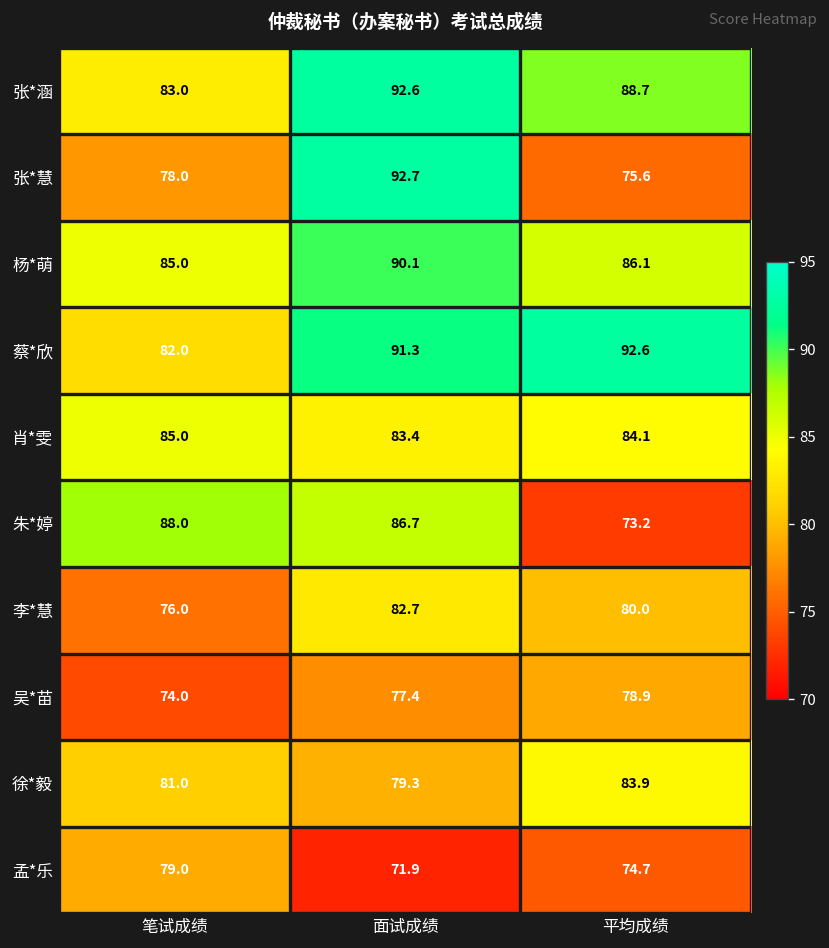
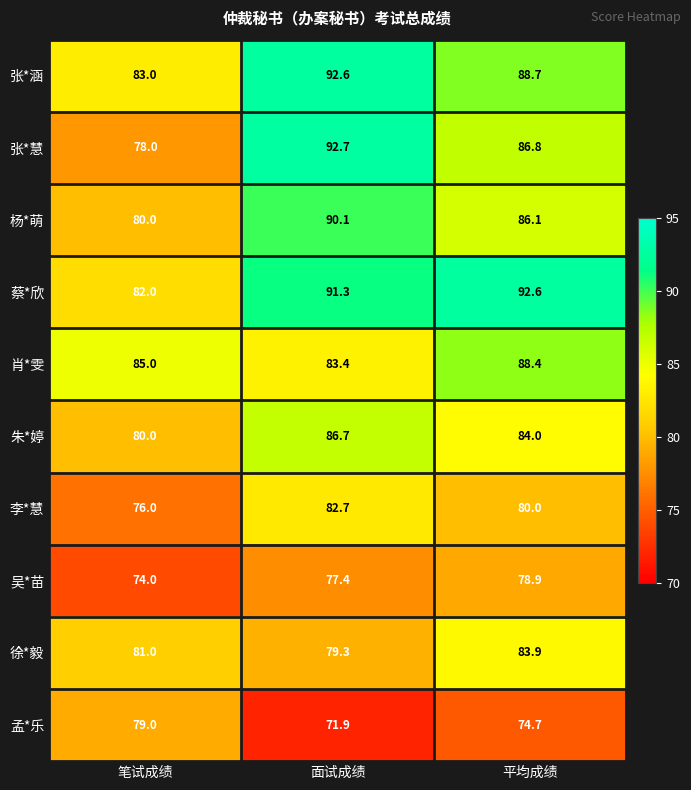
张*慧, 平均成绩: 75.6 -> 86.8
杨*萌, 笔试成绩: 85.0 -> 80.0
肖*雯, 平均成绩: 84.1 -> 88.4
朱*婷, 笔试成绩: 88.0 -> 80.0
朱*婷, 平均成绩: 73.2 -> 84.0
